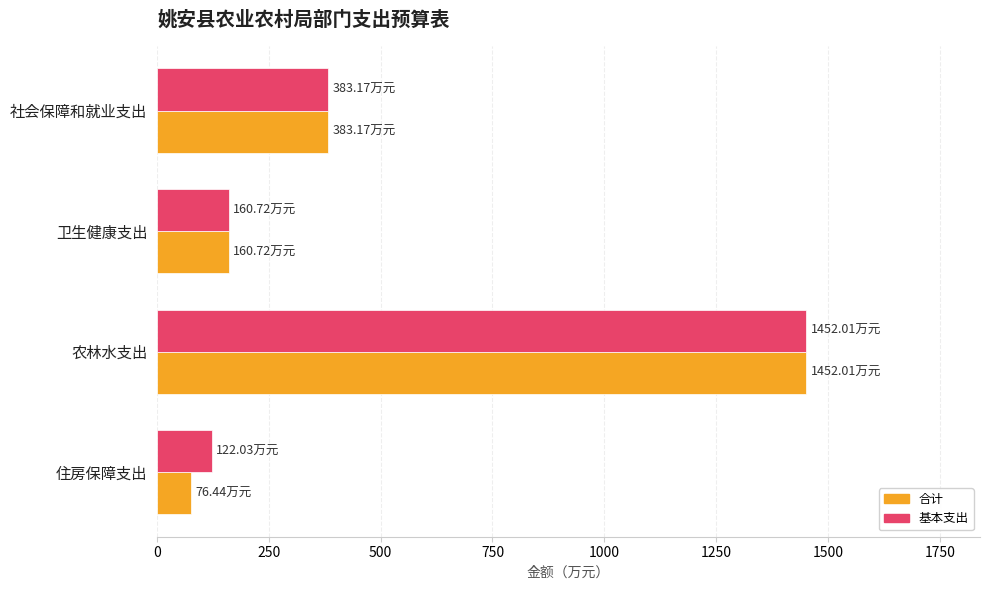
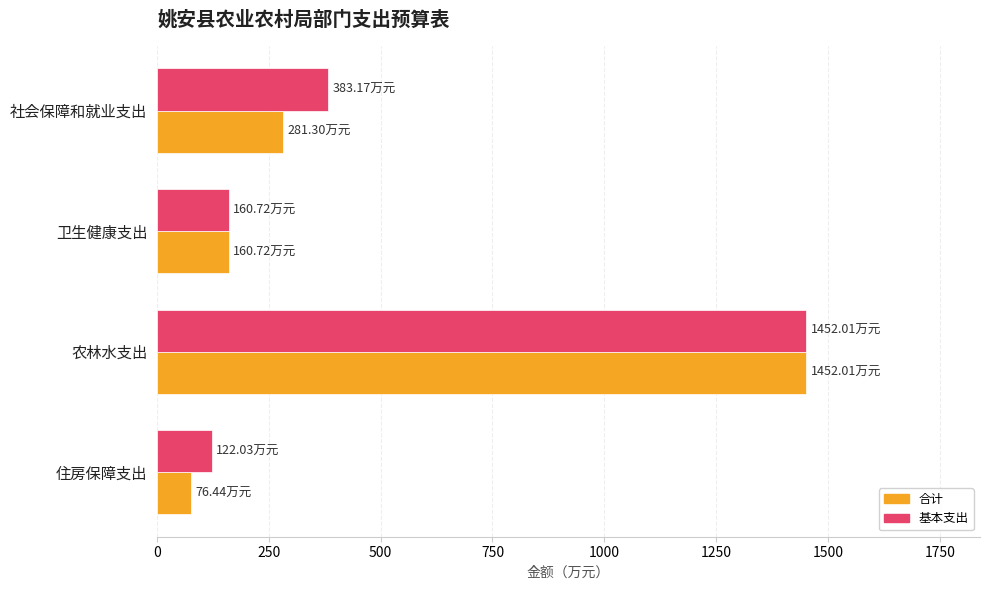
合计, 社会保障和就业支出: 383.17 -> 281.30
